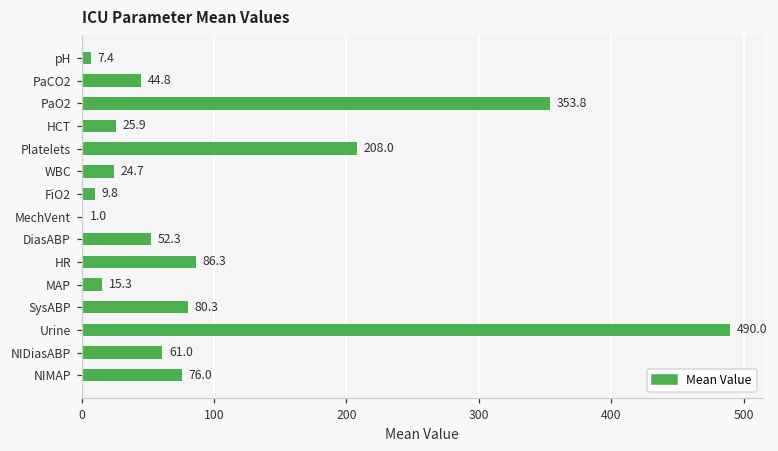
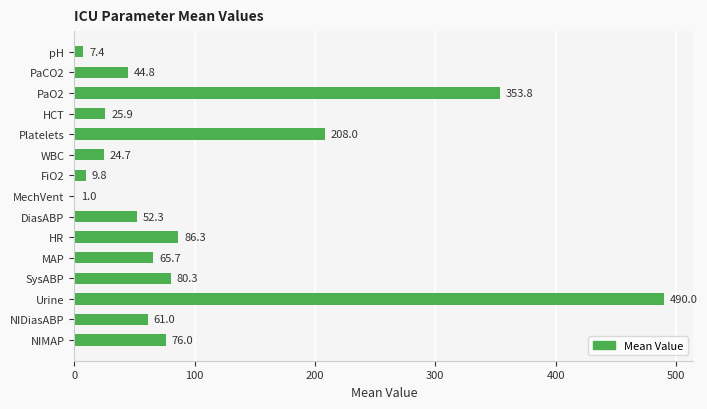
MAP: 15.3 -> 65.7
